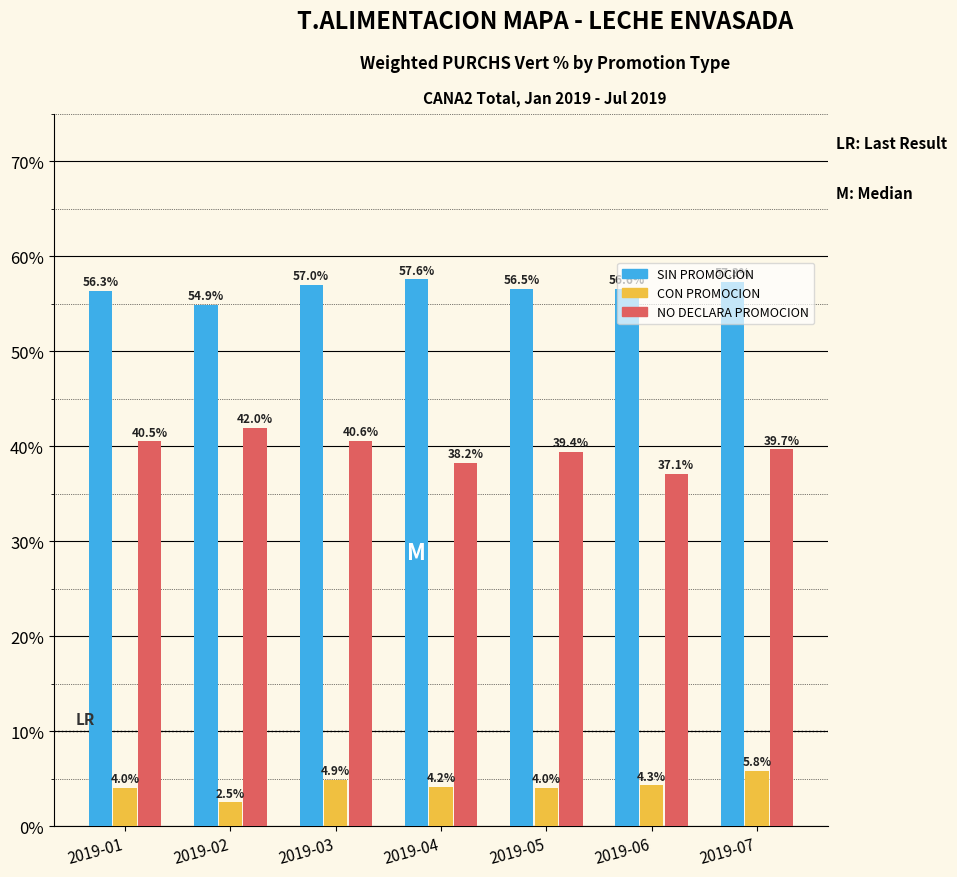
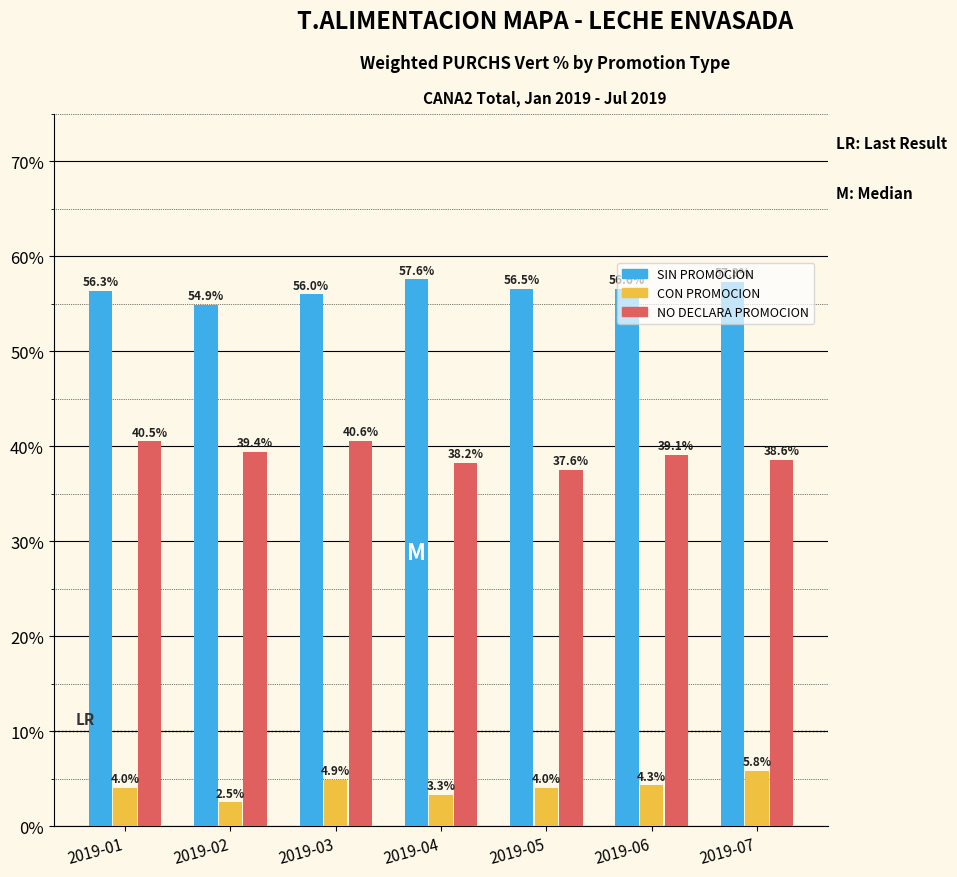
NO DECLARA PROMOCION, 2019-02: 42.0% -> 39.4%
SIN PROMOCION, 2019-03: 57.0% -> 56.0%
CON PROMOCION, 2019-04: 4.2% -> 3.3%
NO DECLARA PROMOCION, 2019-05: 39.4% -> 37.6%
NO DECLARA PROMOCION, 2019-06: 37.1% -> 39.1%
NO DECLARA PROMOCION, 2019-07: 39.7% -> 38.6%
